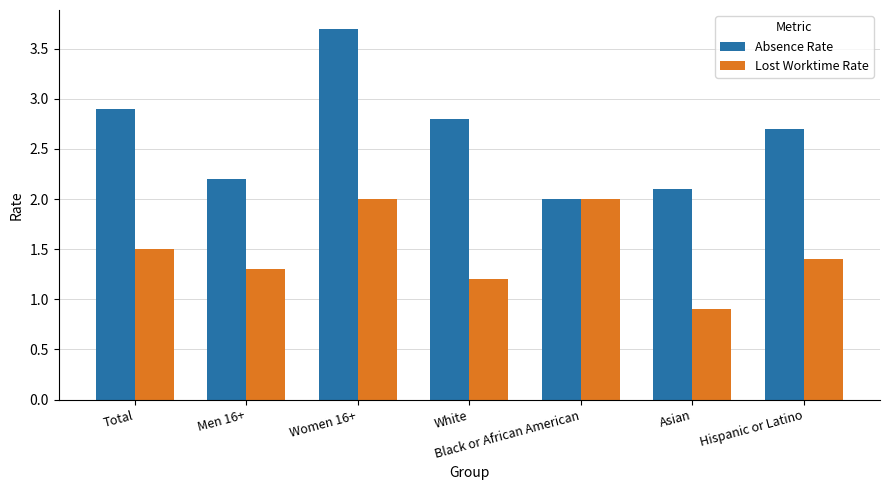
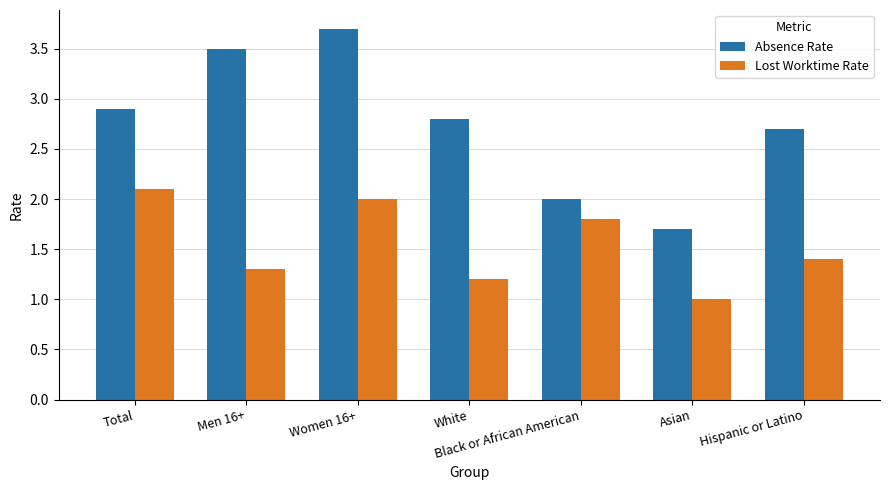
Lost Worktime Rate, Total: 1.5 -> 2.1
Absence Rate, Men 16+: 2.2 -> 3.5
Lost Worktime Rate, Black or African American: 2.0 -> 1.8
Absence Rate, Asian: 2.1 -> 1.7
Lost Worktime Rate, Asian: 0.9 -> 1.0
